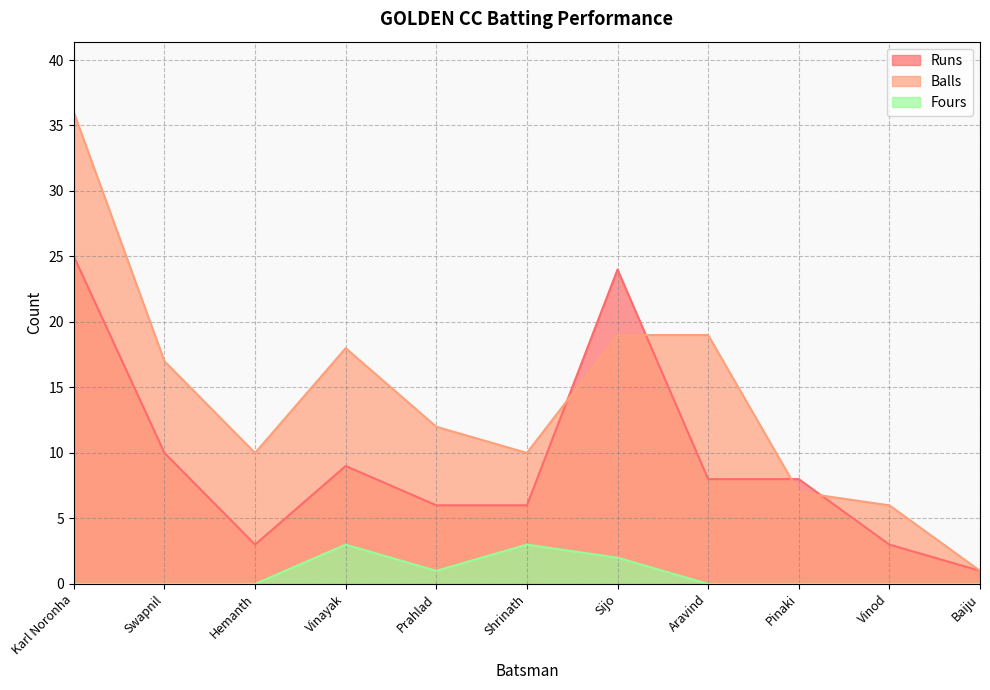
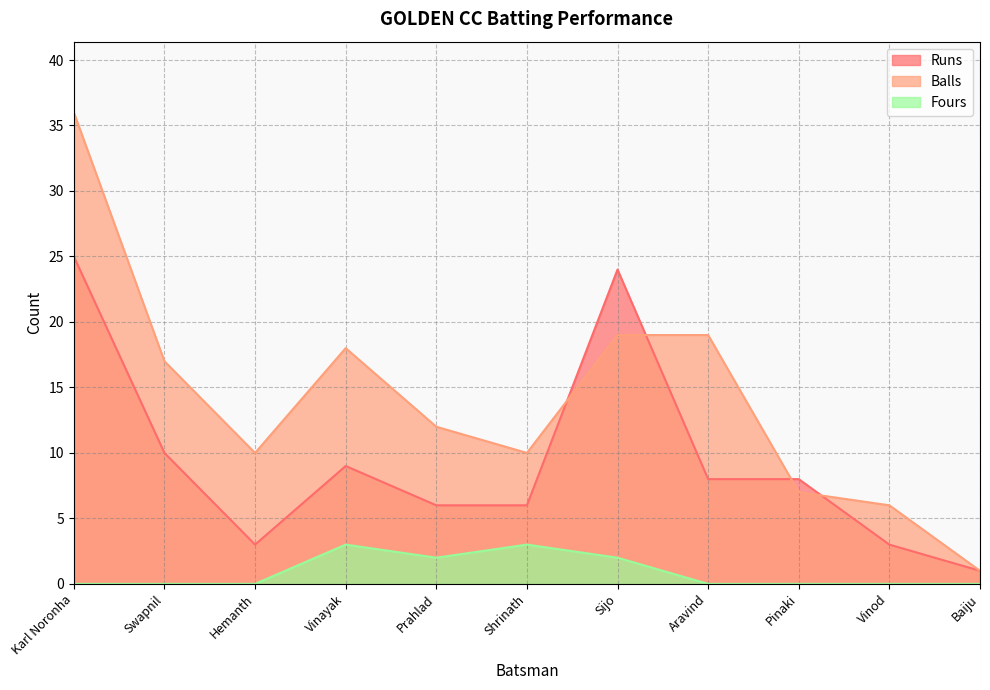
Fours, Prahlad: 1 -> 2
